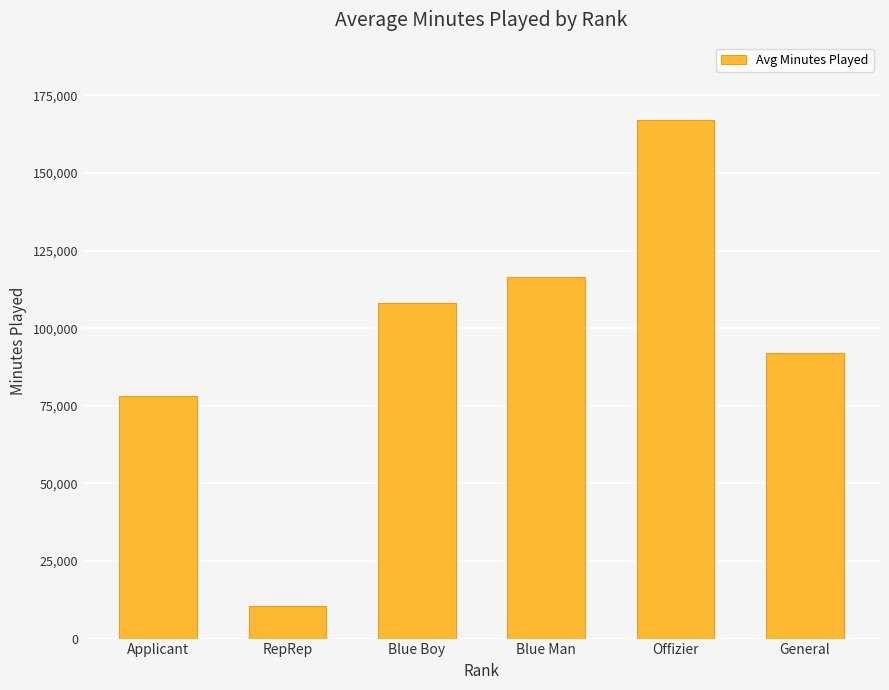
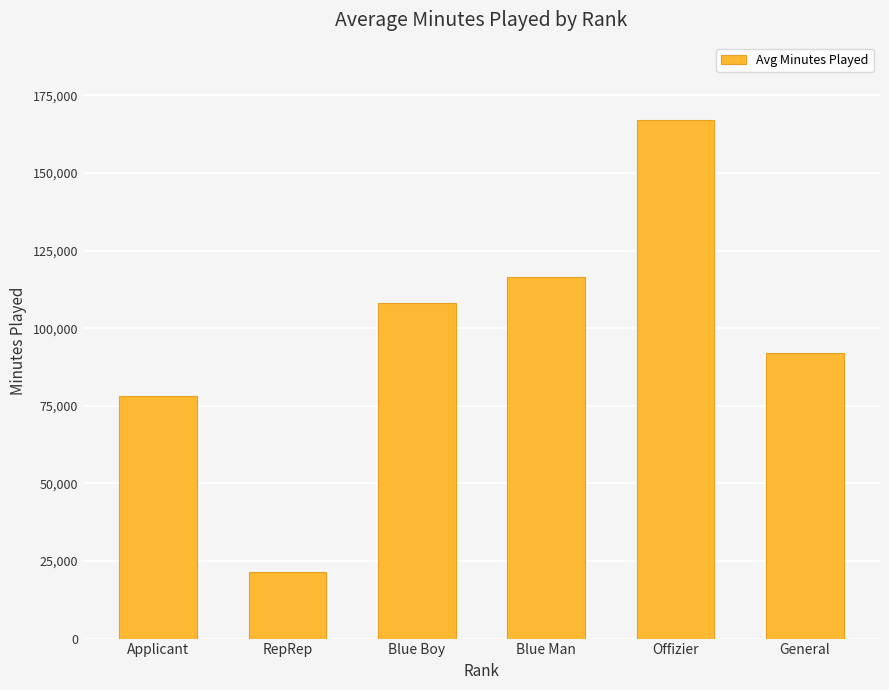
RepRep: 10,000 -> 22,000
